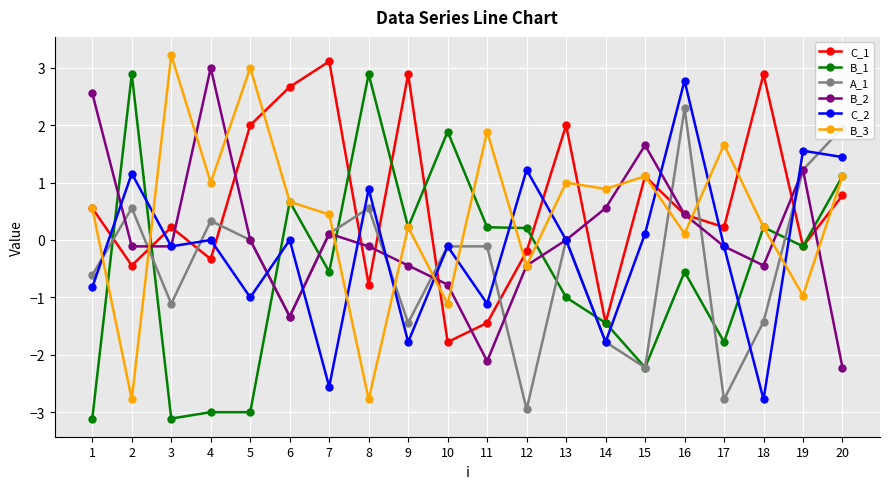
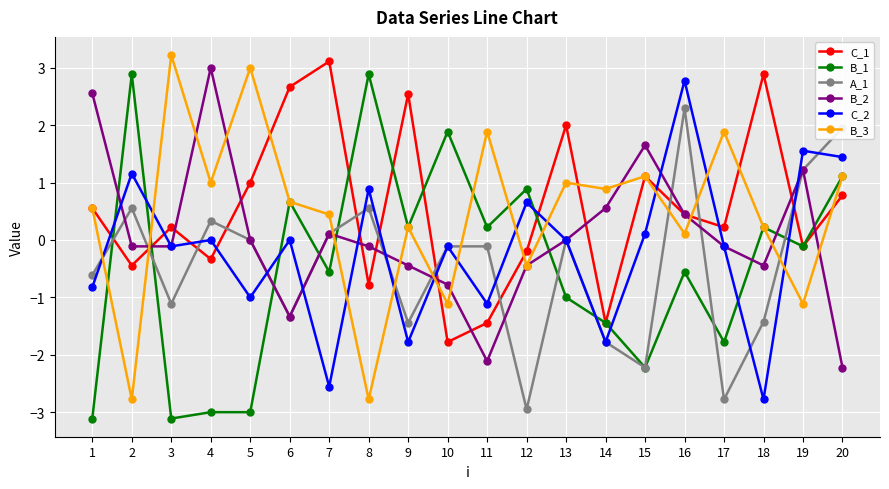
C_1, 5: 2 -> 1
C_1, 9: 2.9 -> 2.5
B_1, 12: 0.2 -> 0.9
C_2, 12: 1.2 -> 0.7
B_3, 17: 1.7 -> 1.9
B_3, 19: -1.0 -> -1.1
